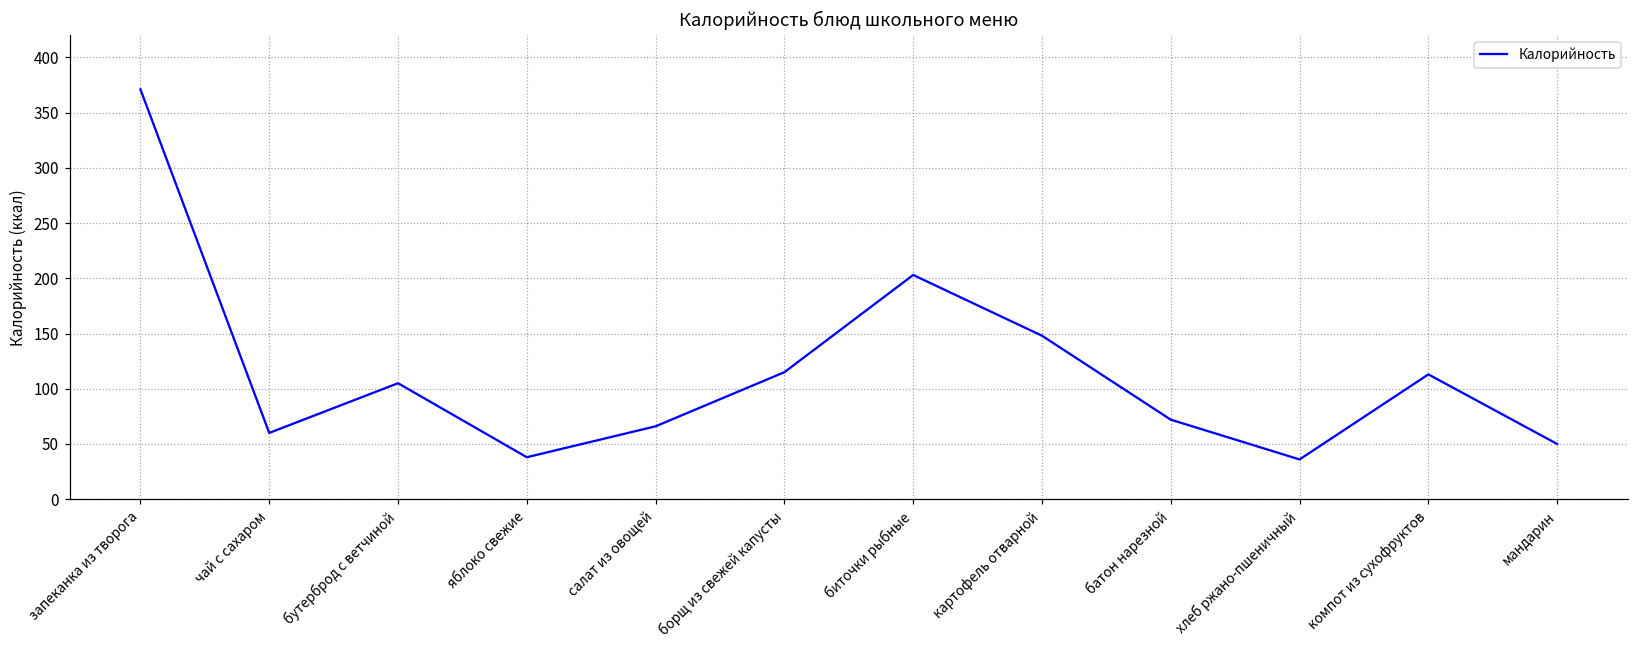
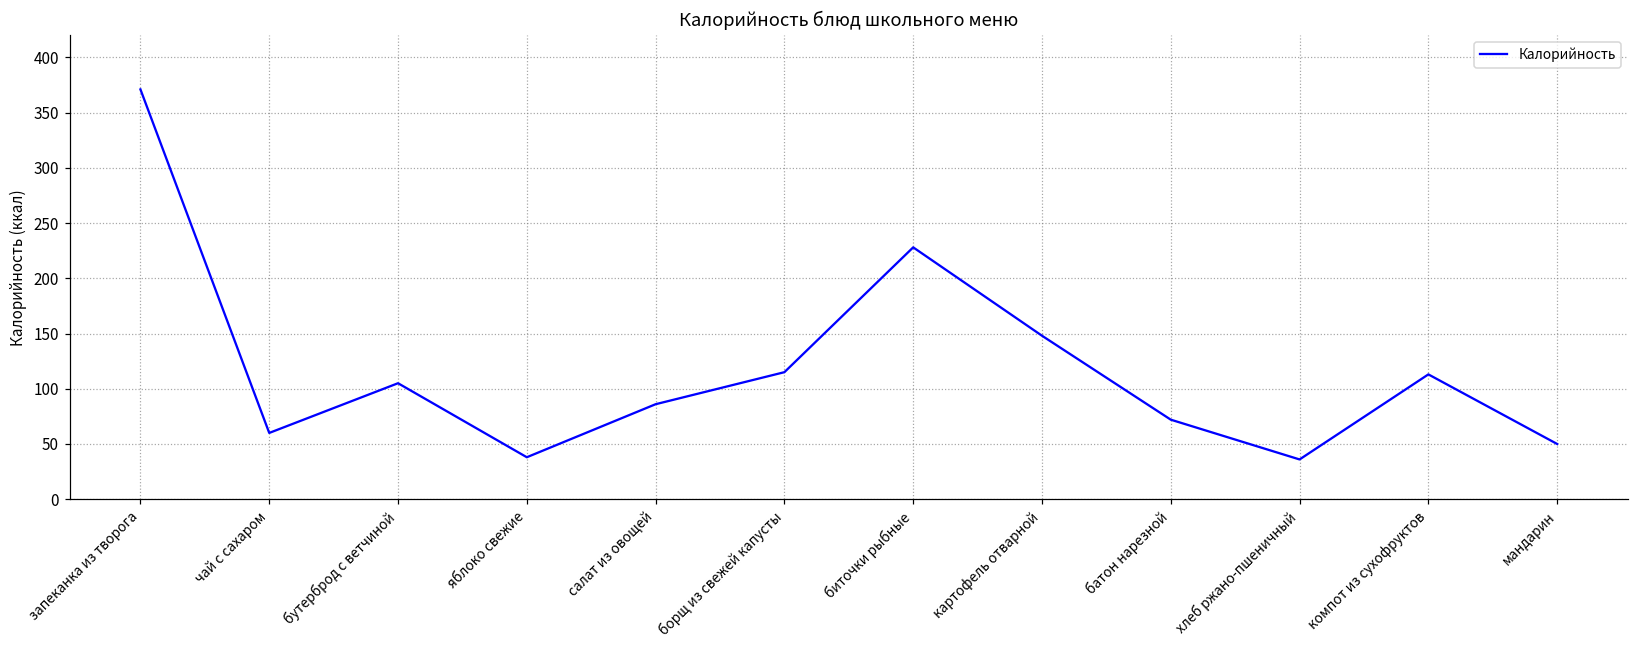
салат из овощей: 66 -> 86
биточки рыбные: 203 -> 228
